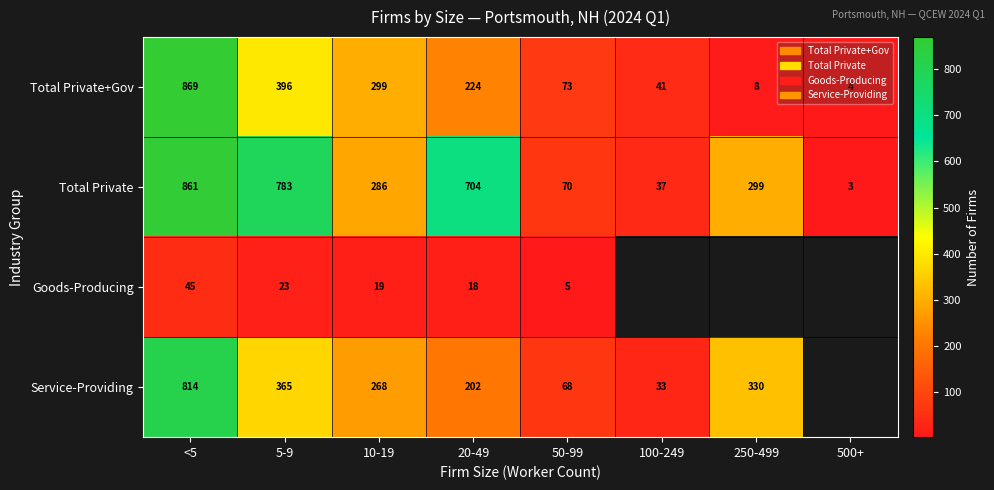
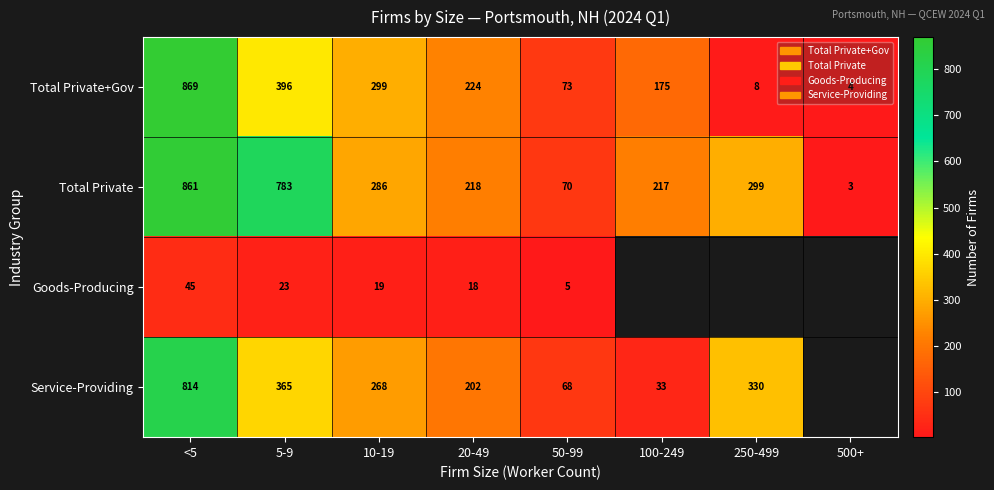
Total Private+Gov, 100-249: 41 -> 175
Total Private, 20-49: 704 -> 218
Total Private, 100-249: 37 -> 217
